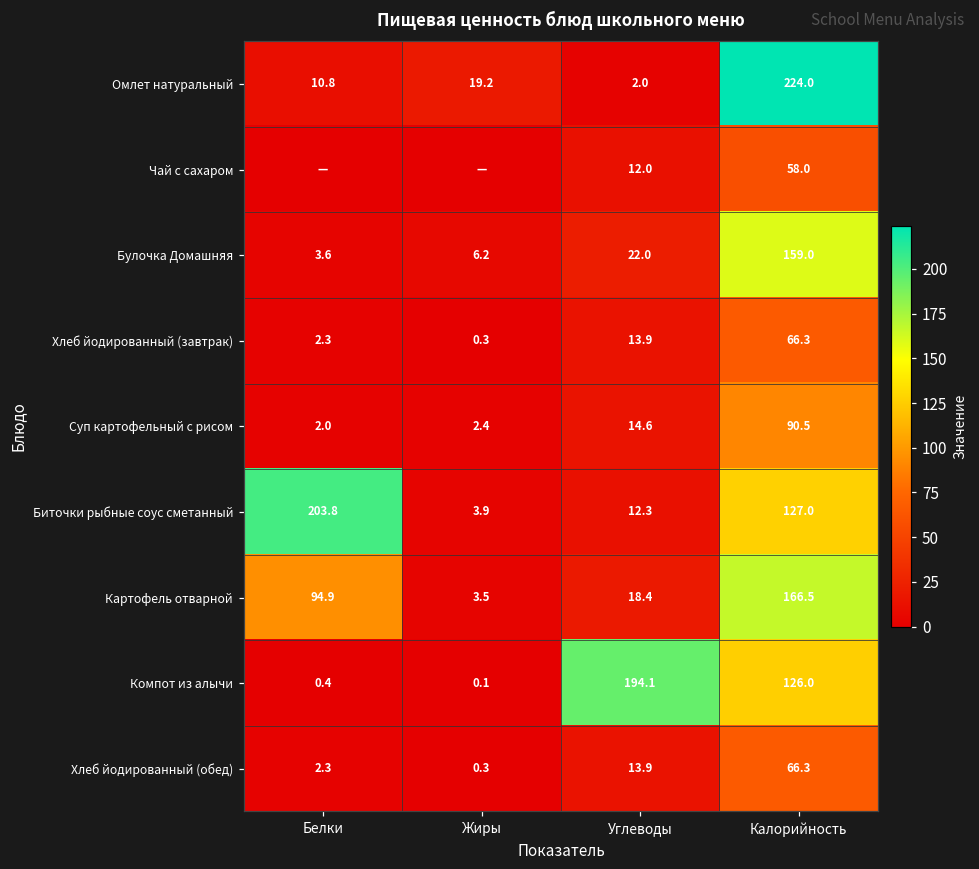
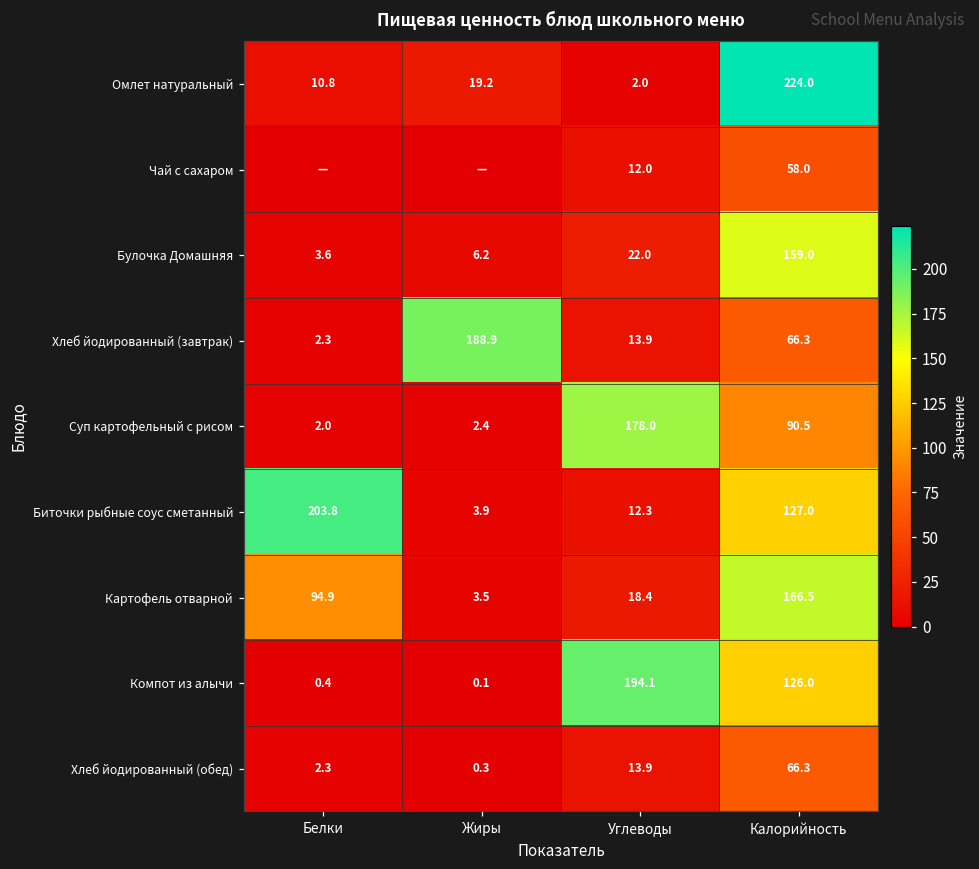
Хлеб йодированный (завтрак), Жиры: 0.3 -> 188.9
Суп картофельный с рисом, Углеводы: 14.6 -> 178.0
